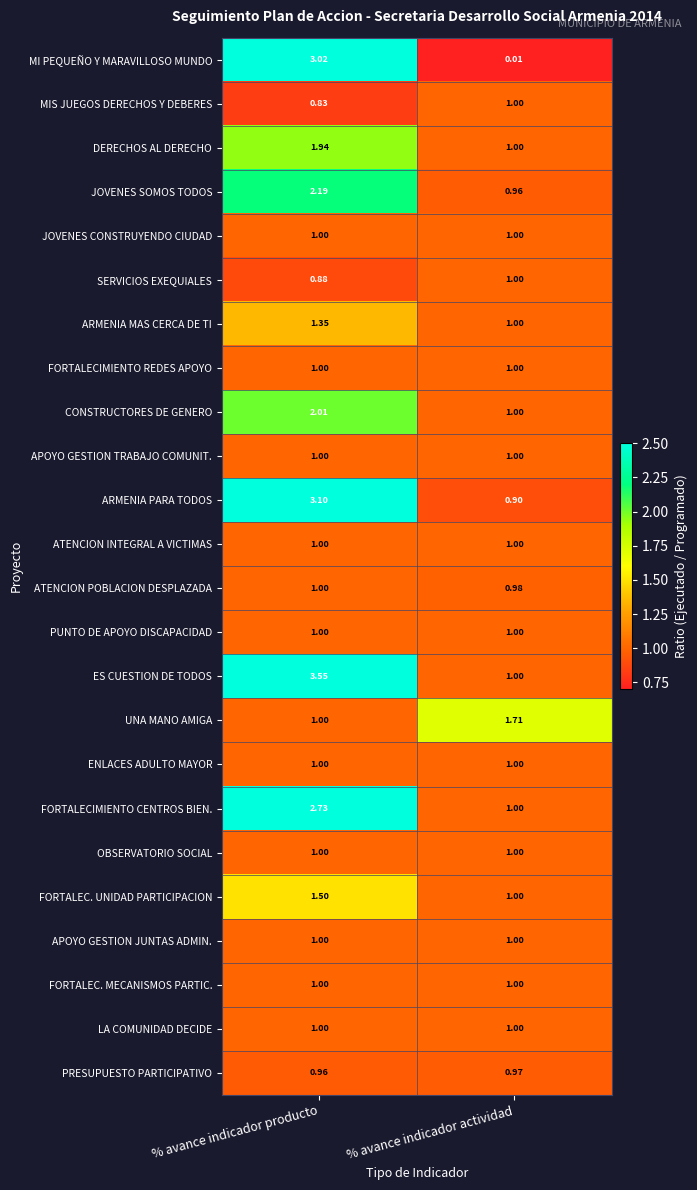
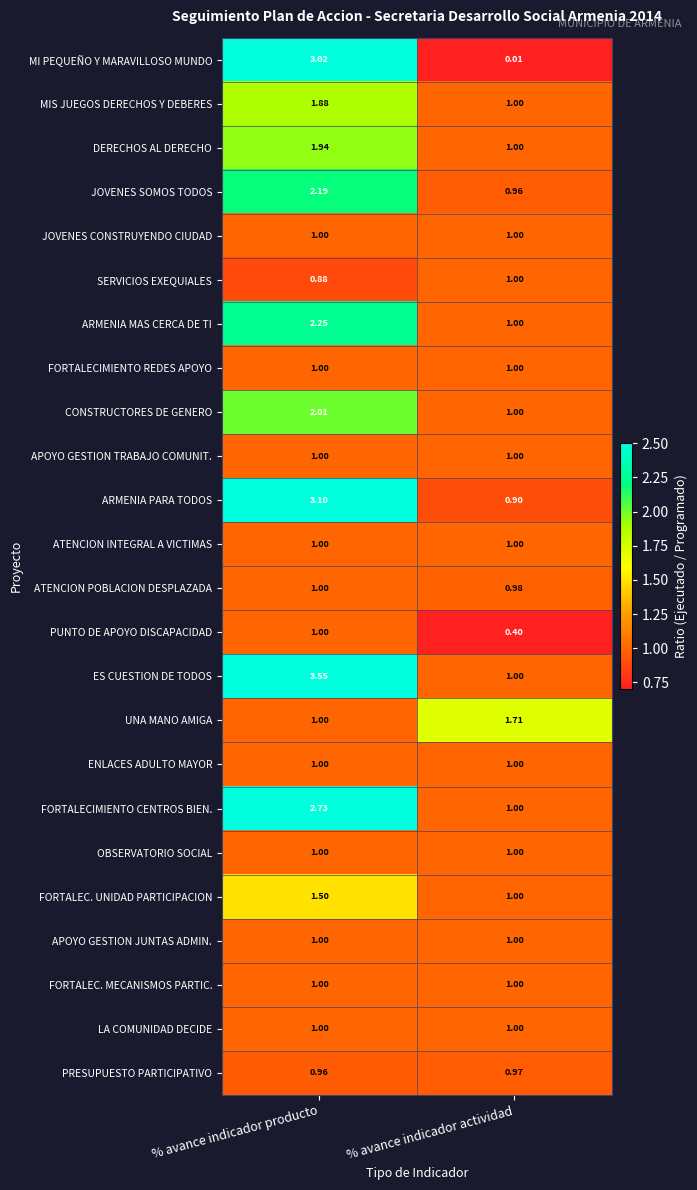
MIS JUEGOS DERECHOS Y DEBERES, % avance indicador producto: 0.83 -> 1.88
ARMENIA MAS CERCA DE TI, % avance indicador producto: 1.35 -> 2.25
PUNTO DE APOYO DISCAPACIDAD, % avance indicador actividad: 1.00 -> 0.40
